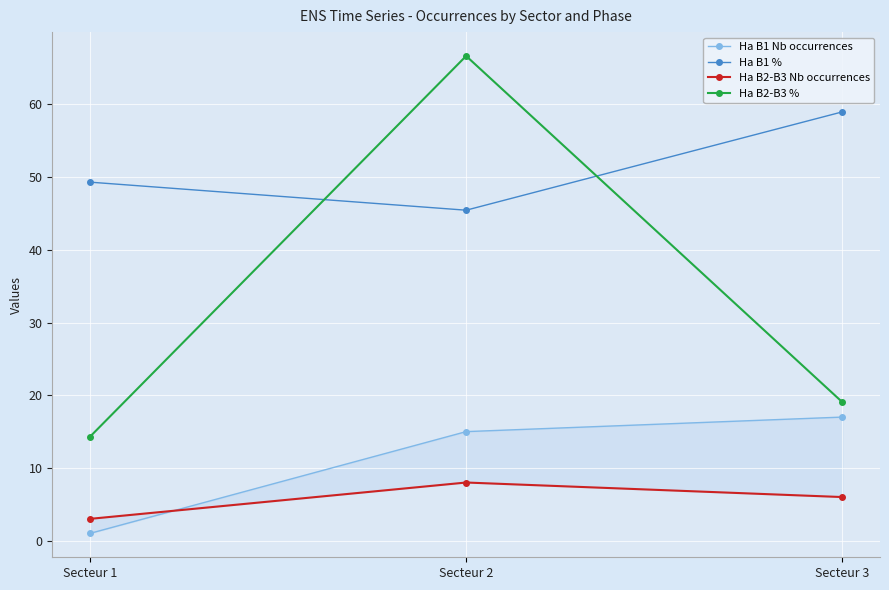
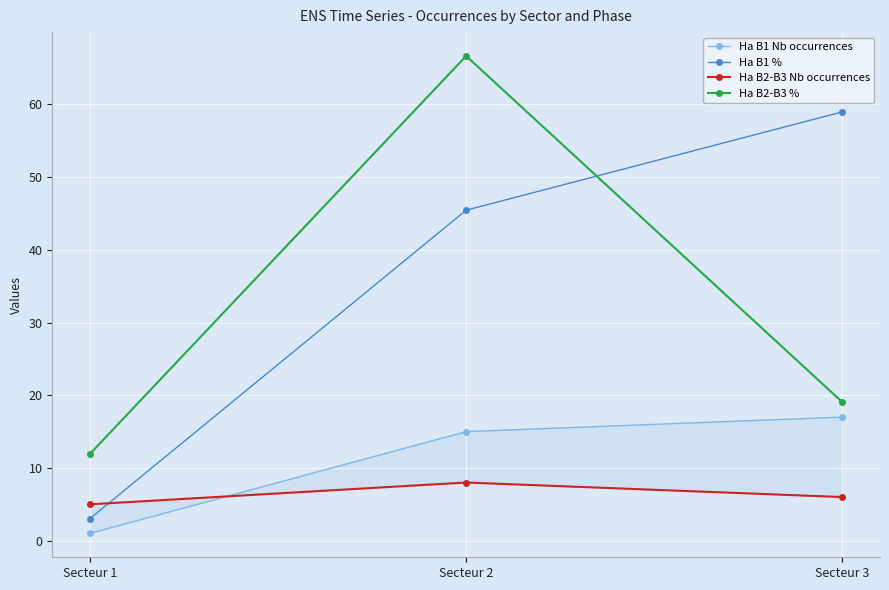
Ha B1 %, Secteur 1: 49 -> 3
Ha B2-B3 Nb occurrences, Secteur 1: 3 -> 5
Ha B2-B3 %, Secteur 1: 14 -> 12
